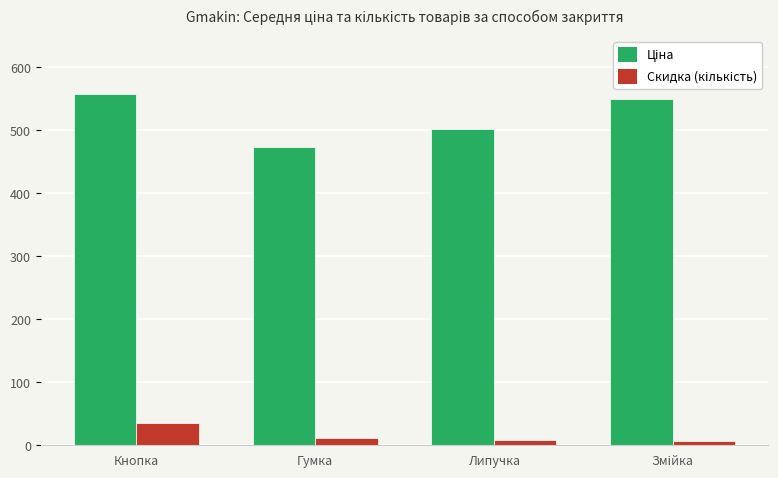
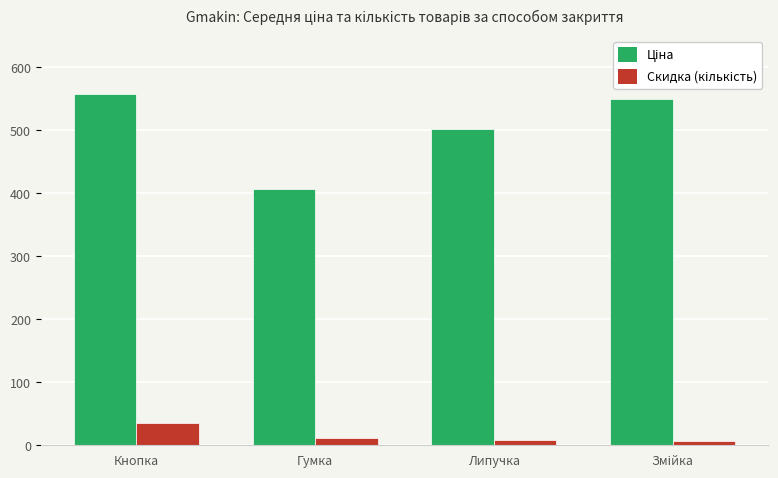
Ціна, Гумка: 470 -> 410
